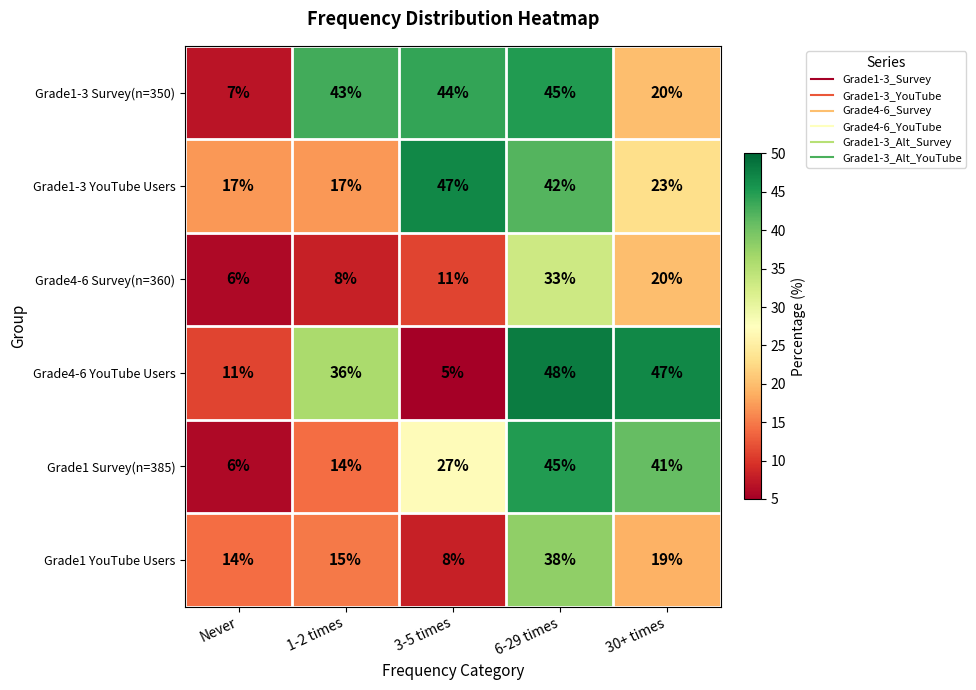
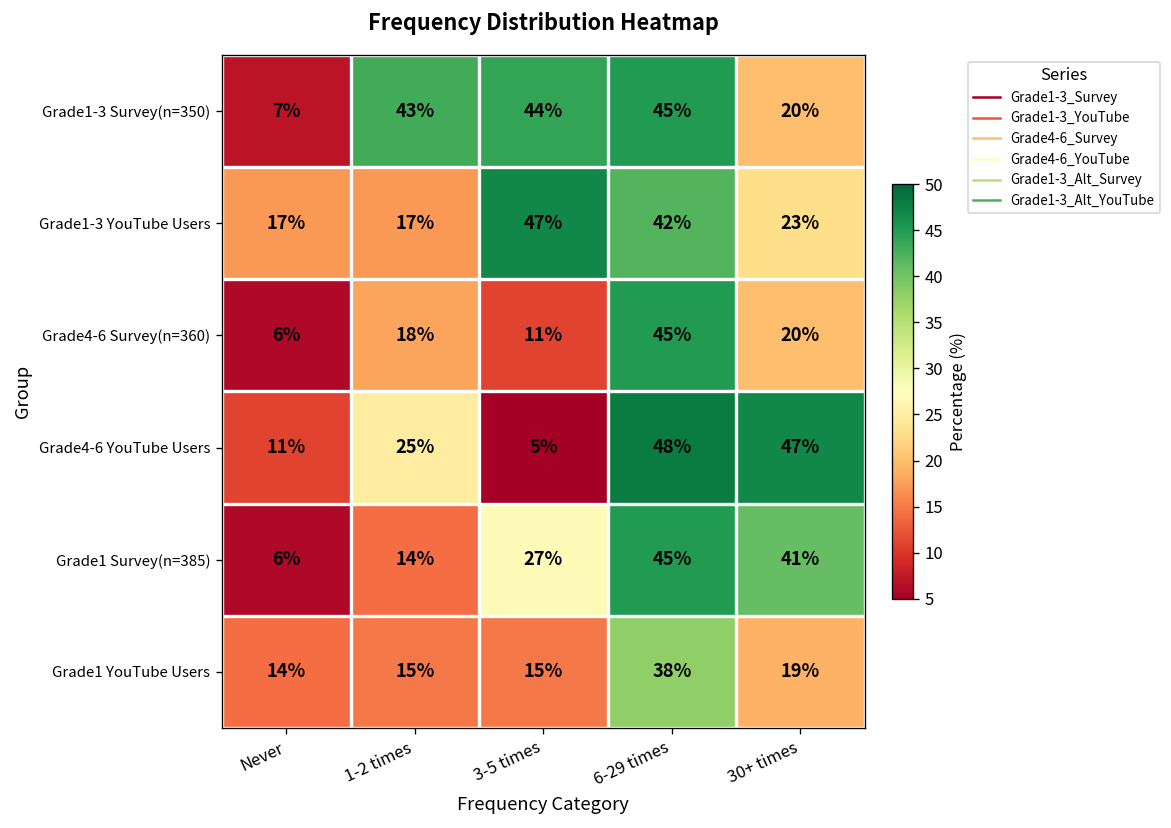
Grade4-6 Survey(n=360), 1-2 times: 8% -> 18%
Grade4-6 Survey(n=360), 6-29 times: 33% -> 45%
Grade4-6 YouTube Users, 1-2 times: 36% -> 25%
Grade1 YouTube Users, 3-5 times: 8% -> 15%
